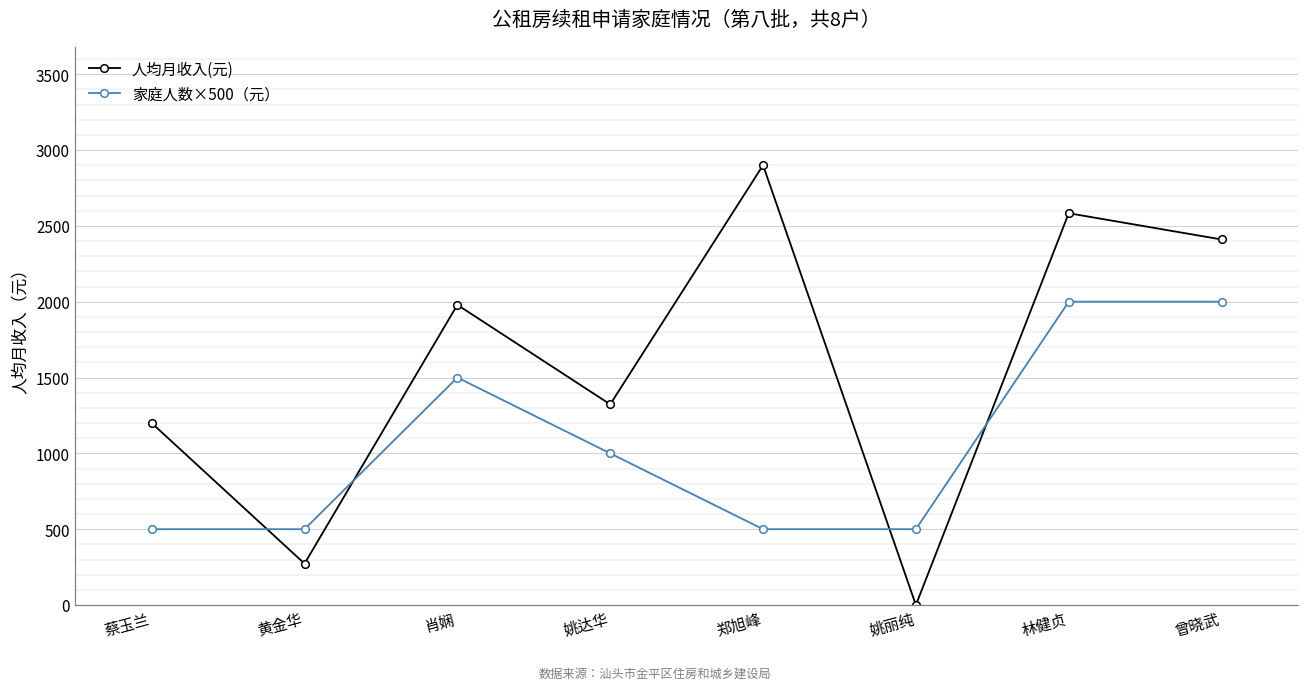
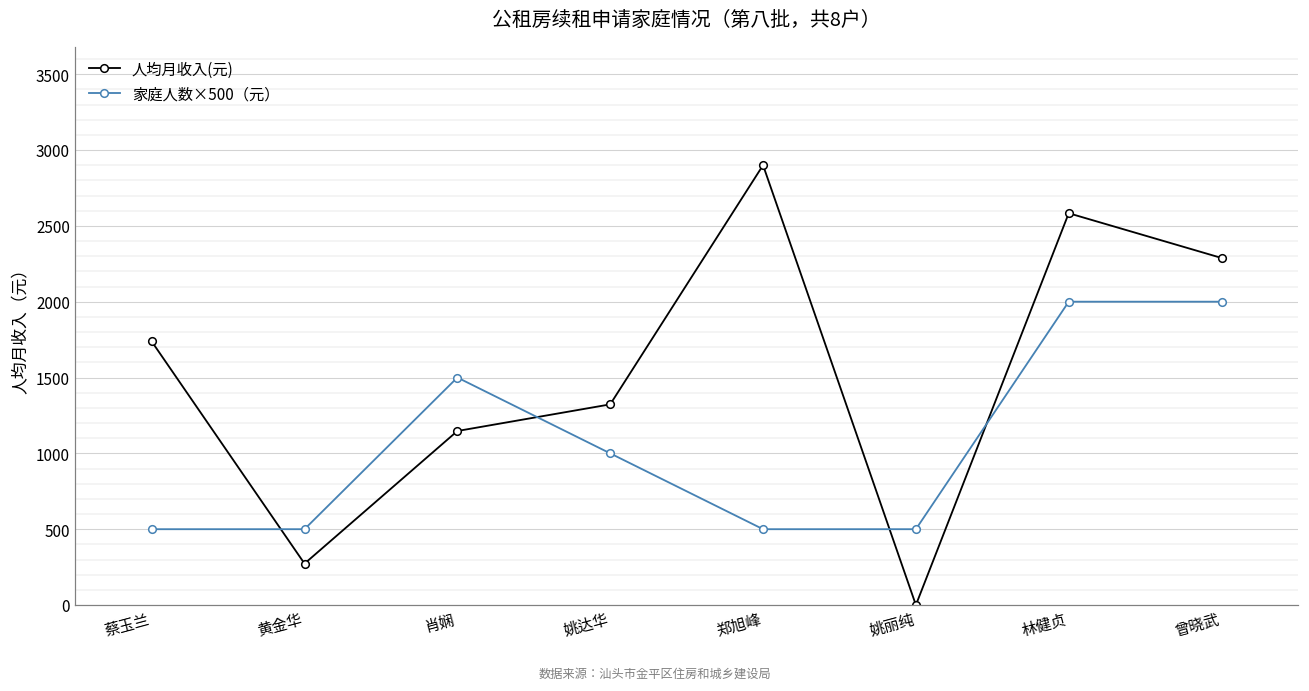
人均月收入(元), 蔡玉兰: 1200 -> 1740
人均月收入(元), 肖娴: 1980 -> 1150
人均月收入(元), 曾晓武: 2410 -> 2290
